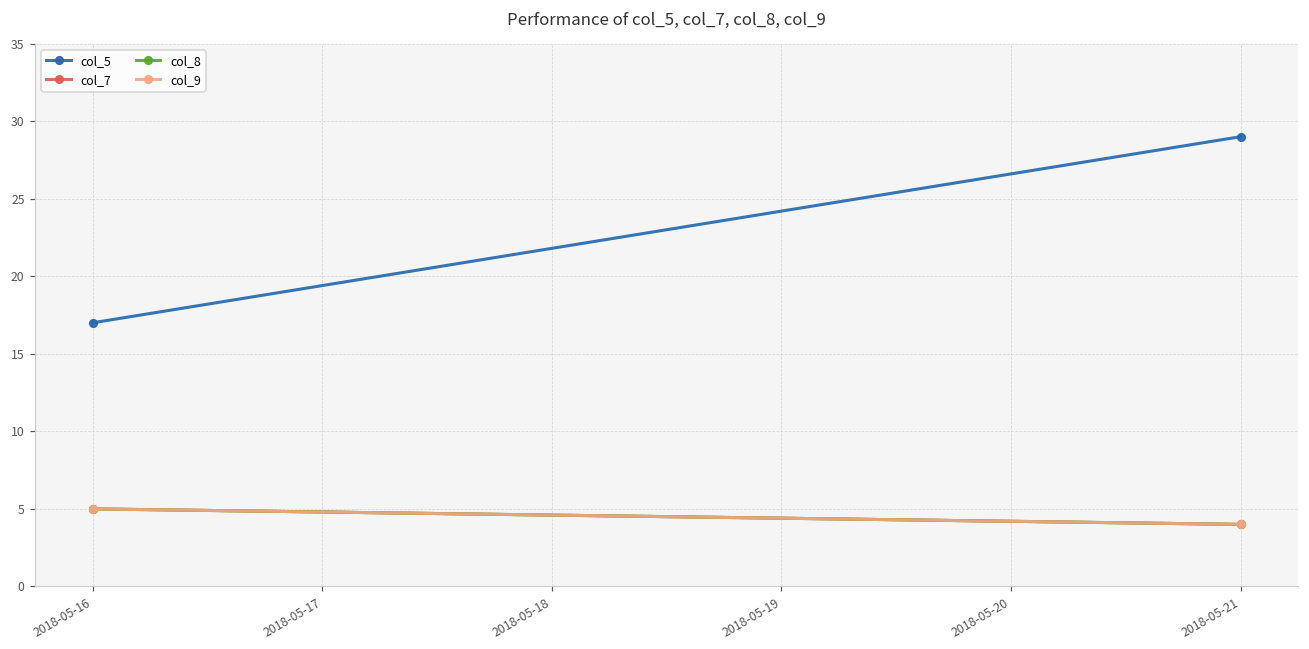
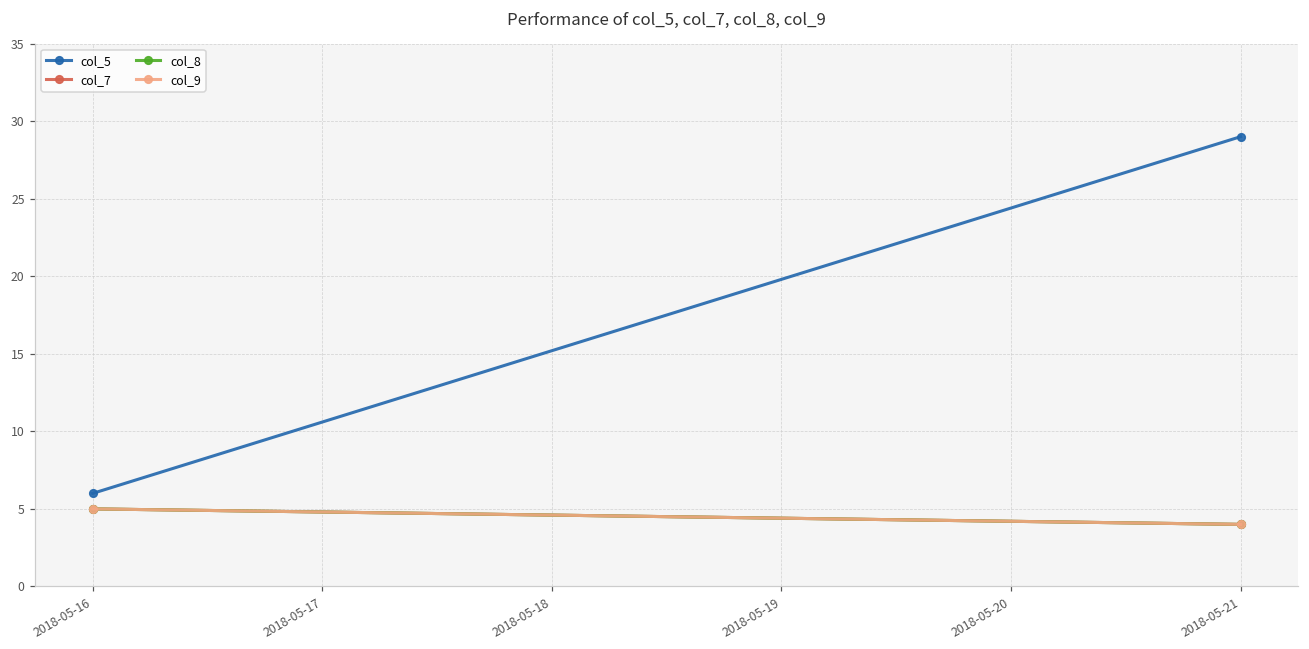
col_5, 2018-05-16: 17 -> 6
